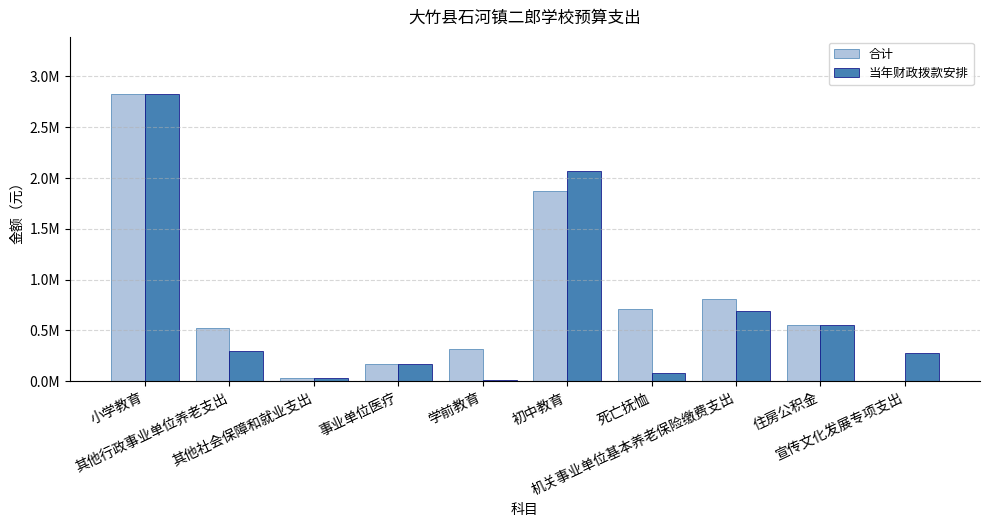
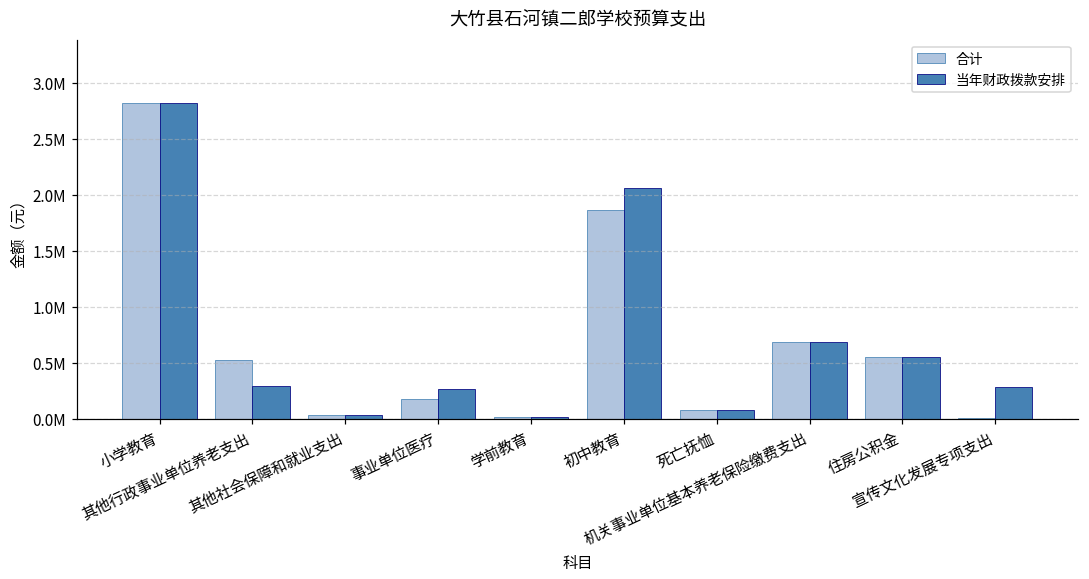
当年财政拨款安排, 事业单位医疗: 170000 -> 270000
合计, 学前教育: 320000 -> 20000
合计, 死亡抚恤: 710000 -> 80000
合计, 机关事业单位基本养老保险缴费支出: 800000 -> 690000
